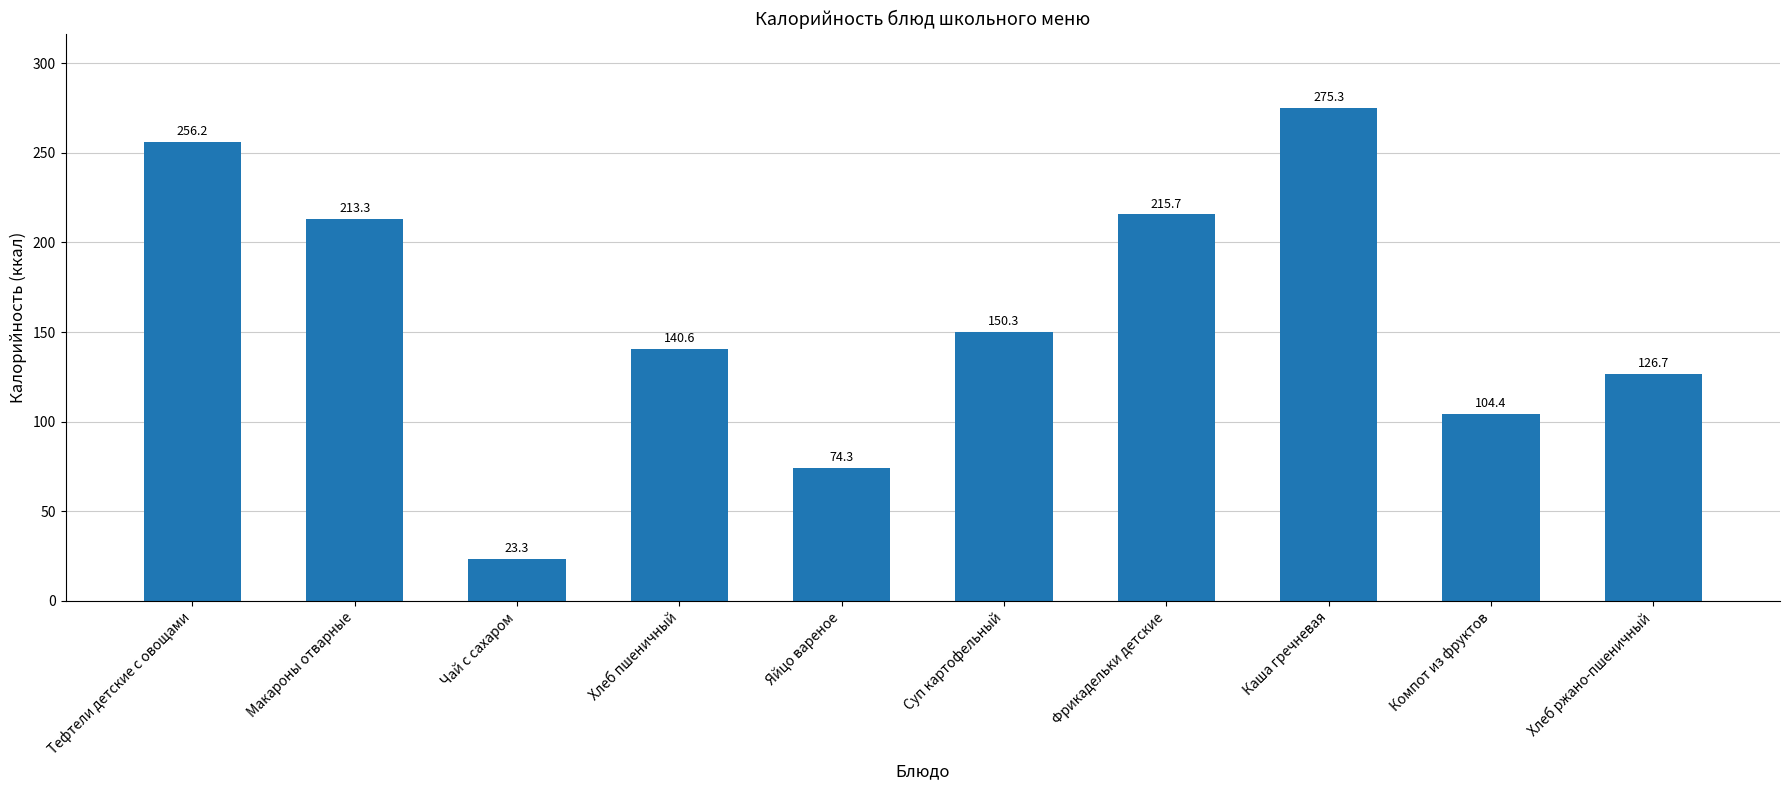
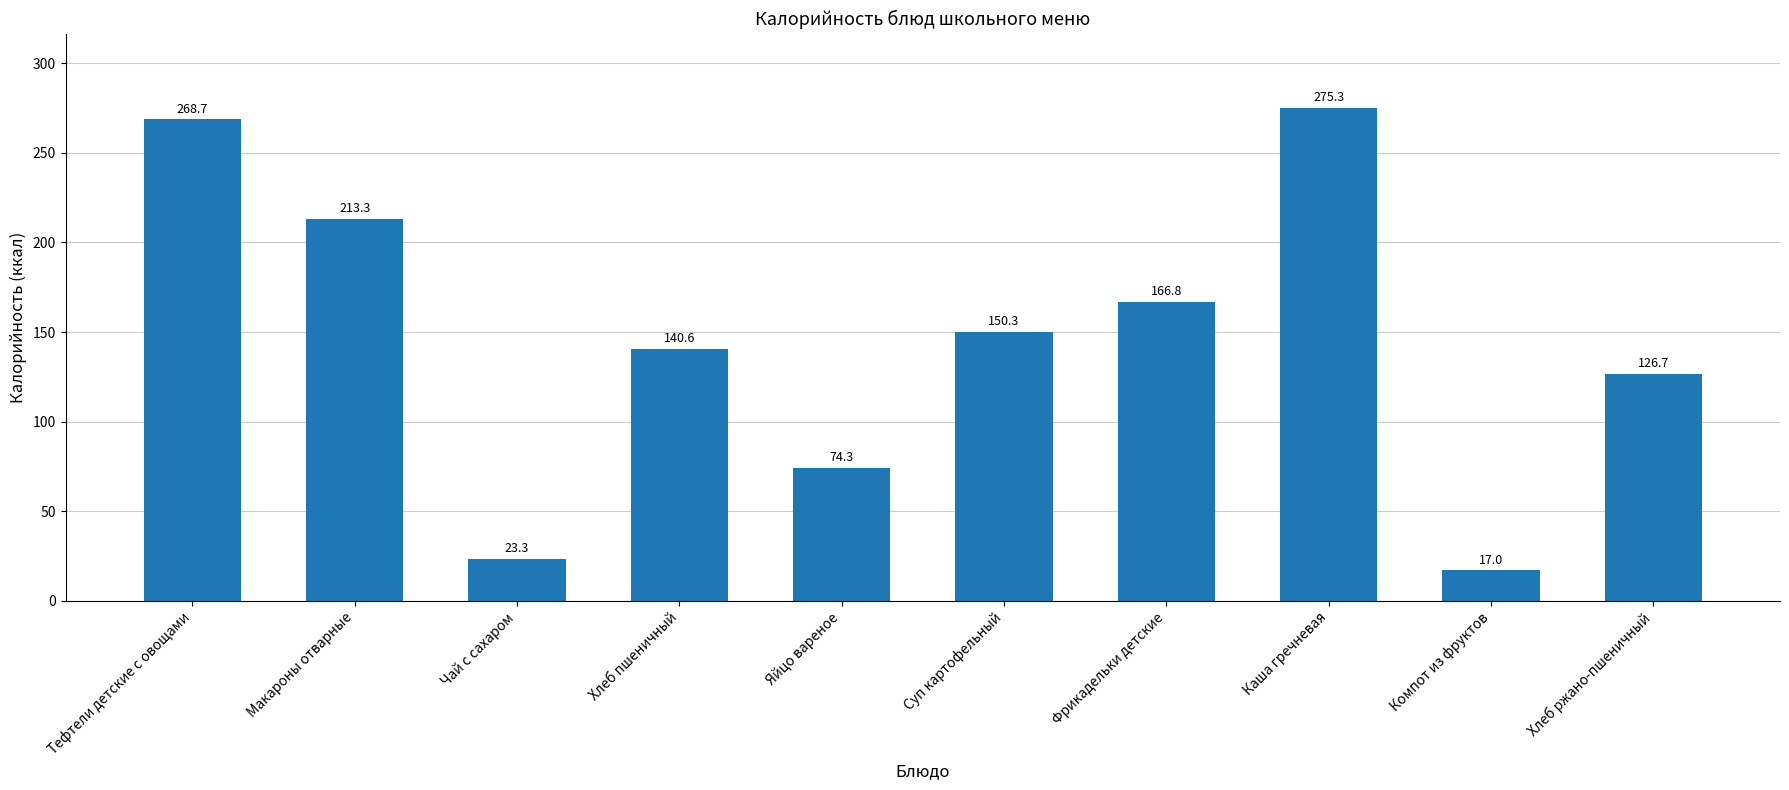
Тефтели детские с овощами: 256.2 -> 268.7
Фрикадельки детские: 215.7 -> 166.8
Компот из фруктов: 104.4 -> 17.0
